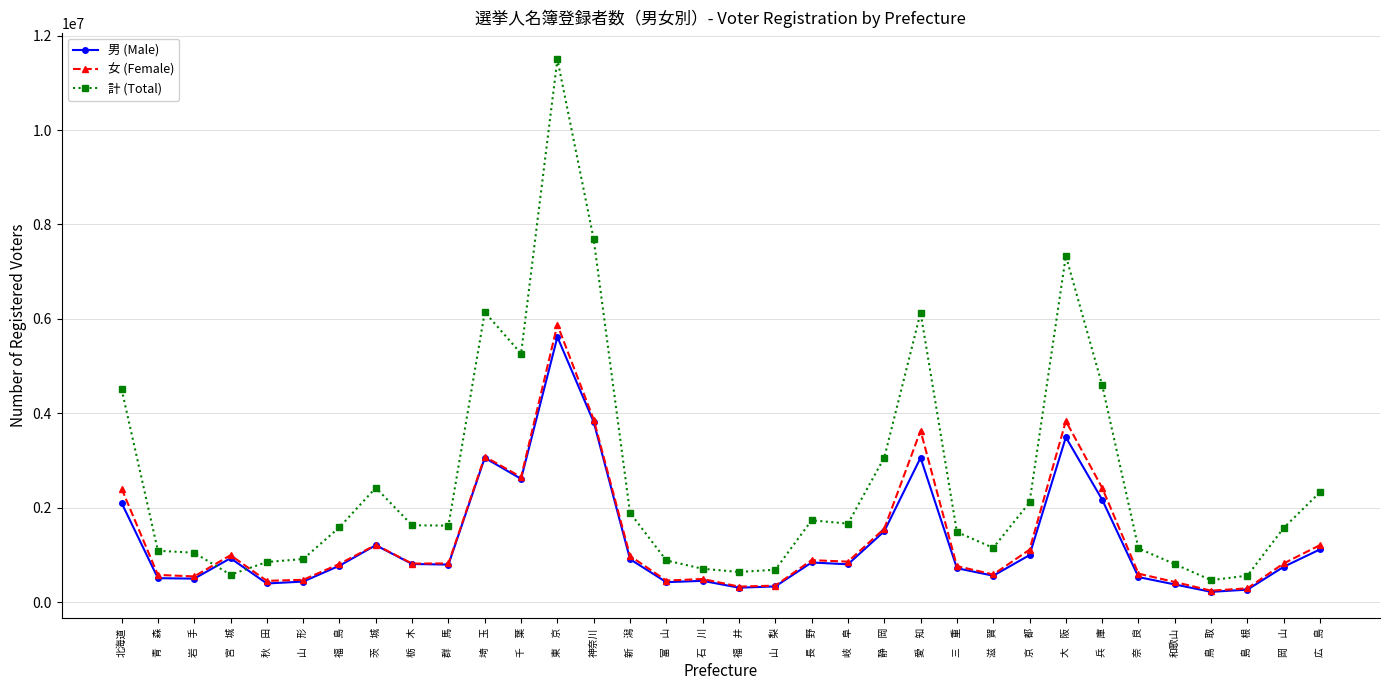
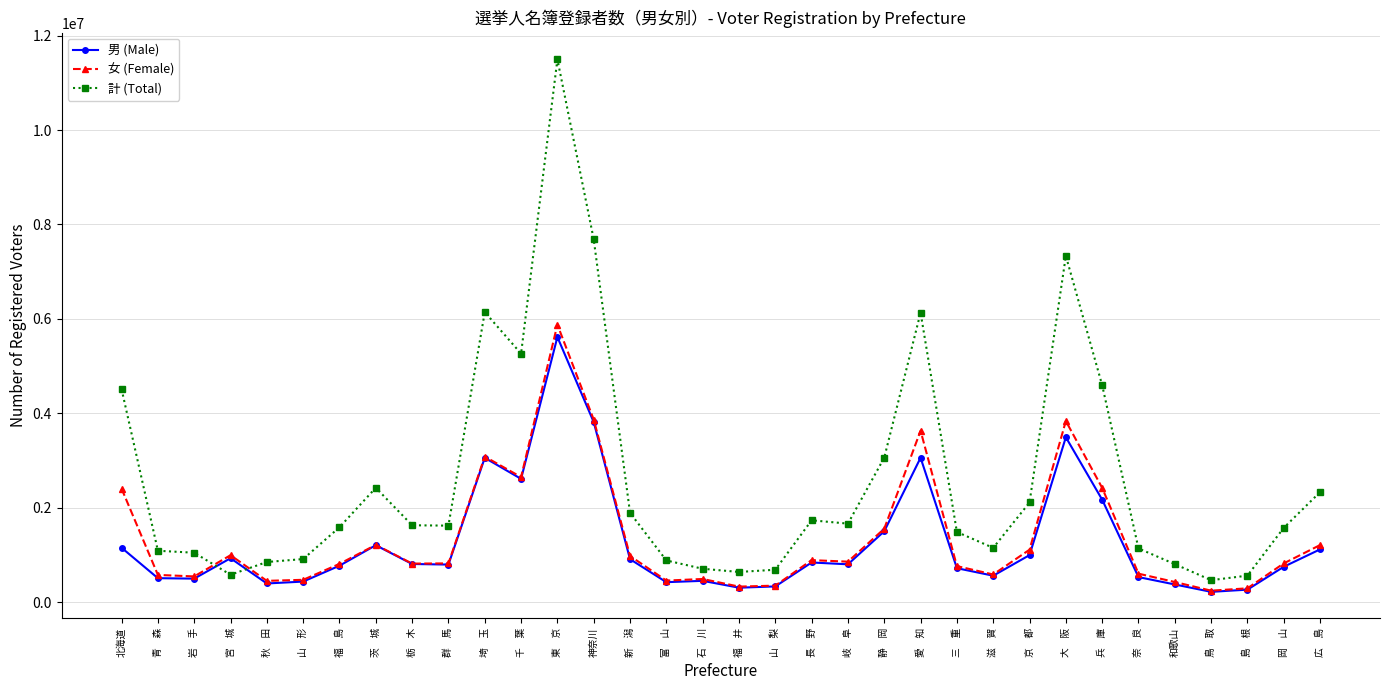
男 (Male), 北海道: 2100000 -> 1200000
